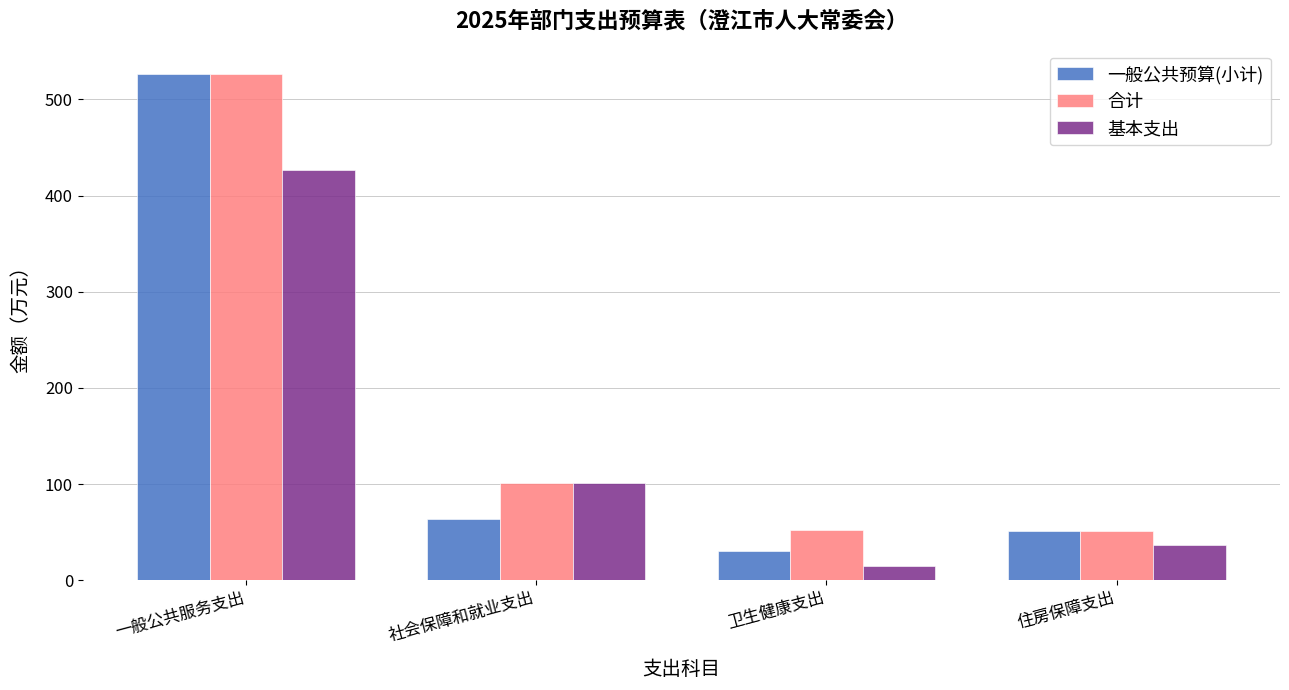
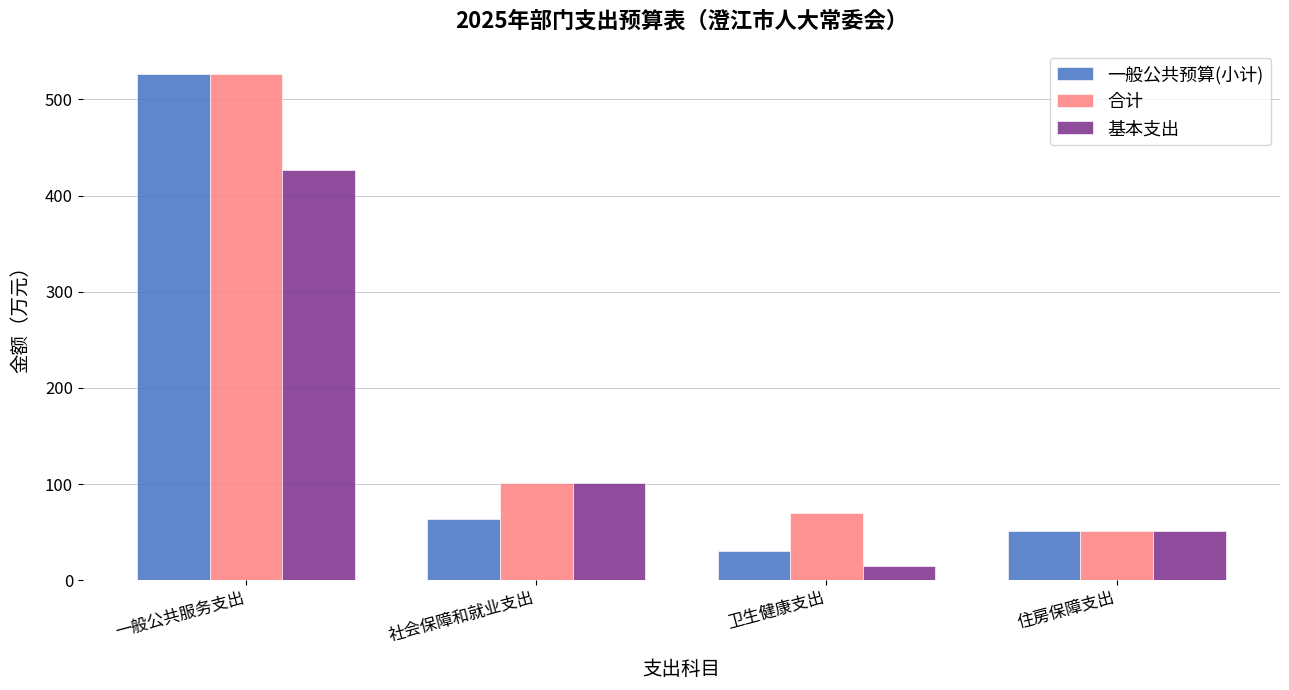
合计, 卫生健康支出: 50 -> 70
基本支出, 住房保障支出: 40 -> 50
